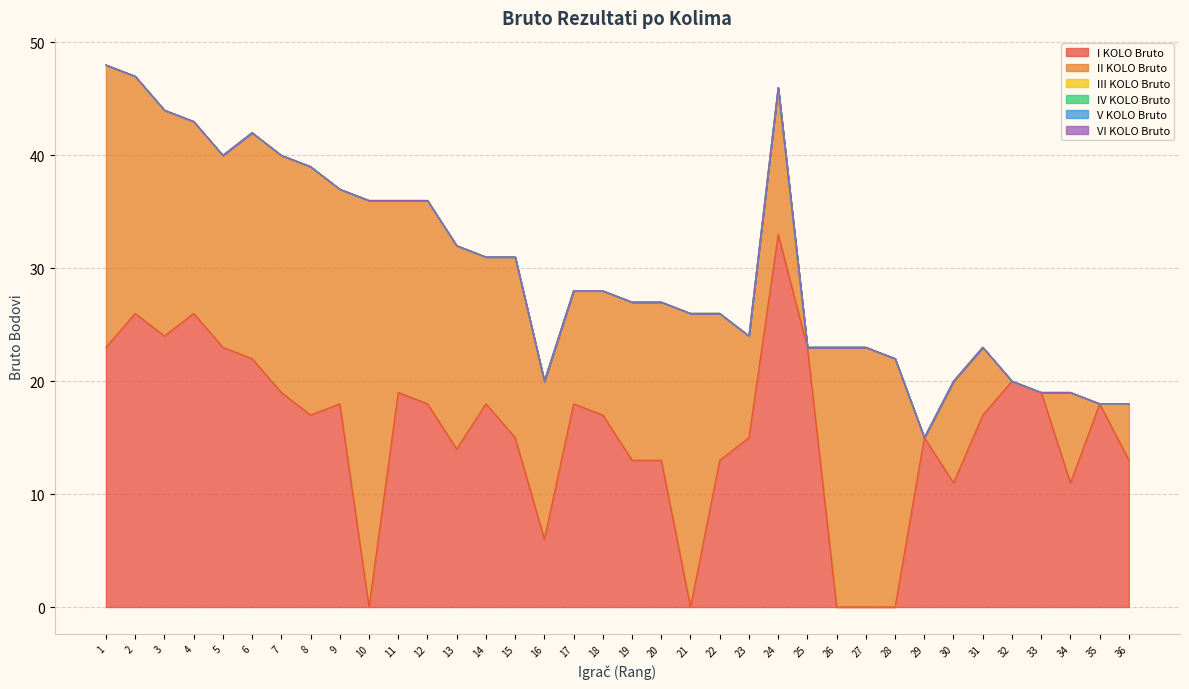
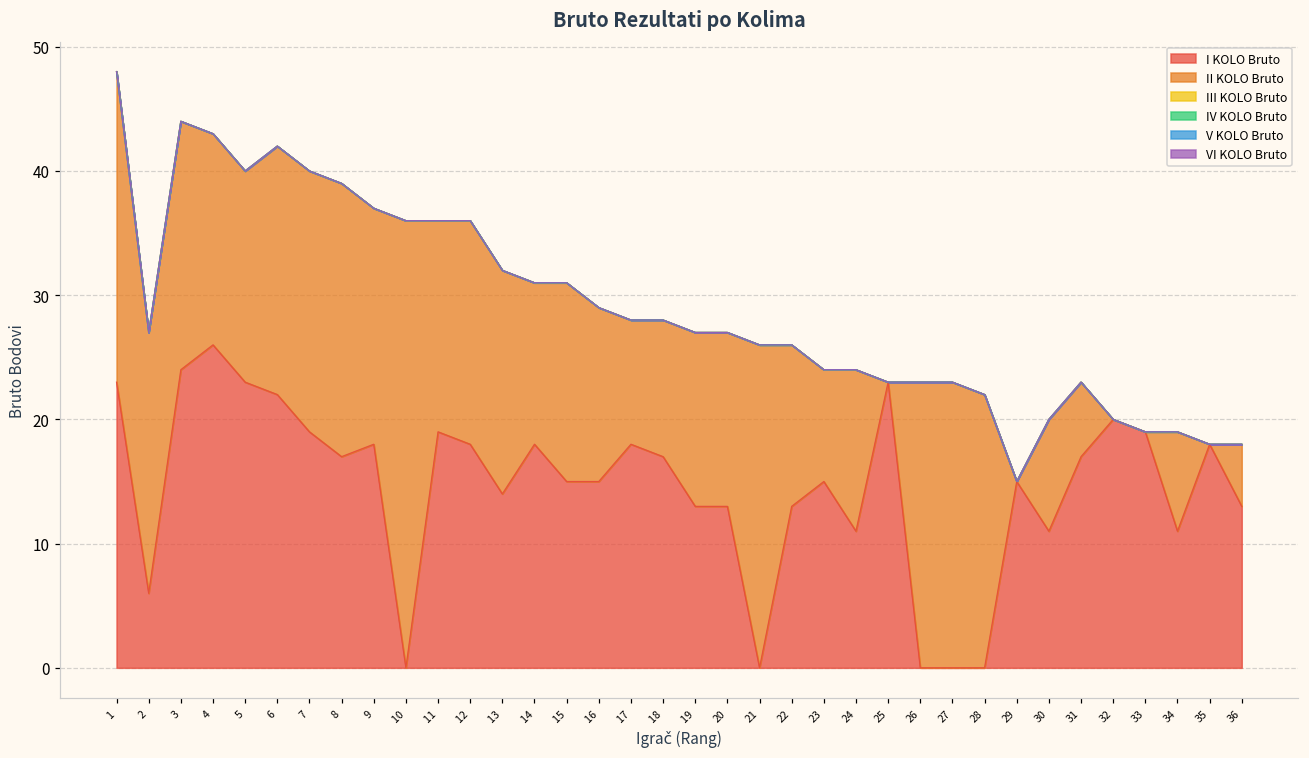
I KOLO Bruto, 2: 26 -> 6
I KOLO Bruto, 16: 6 -> 15
I KOLO Bruto, 24: 33 -> 11
